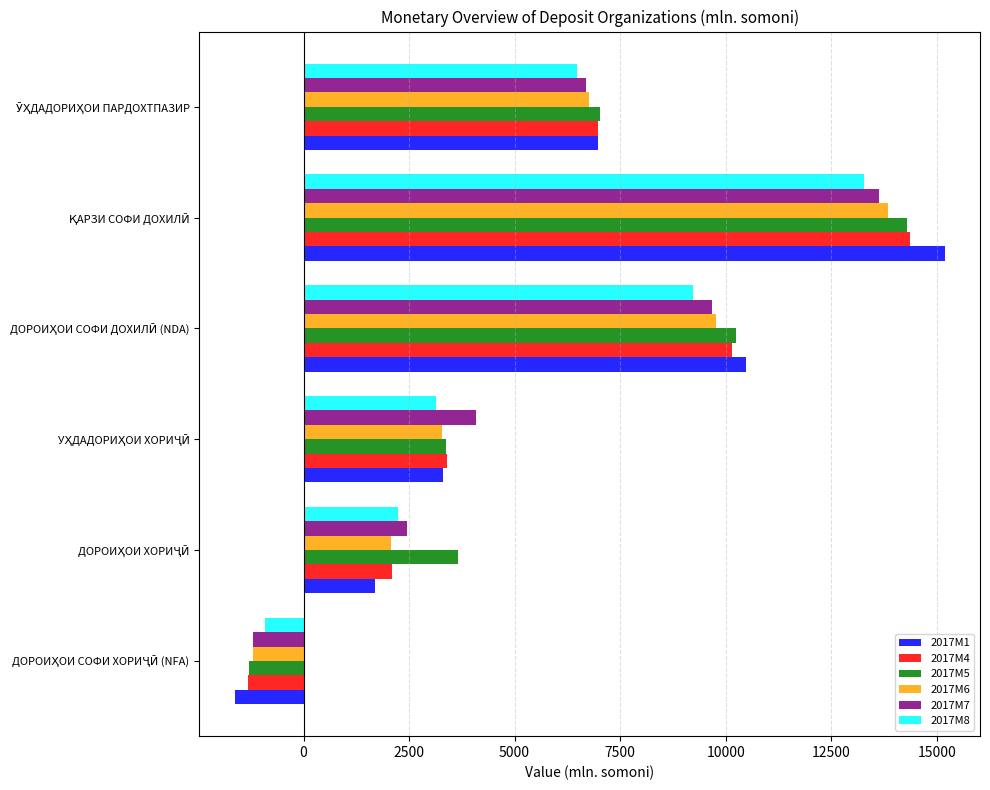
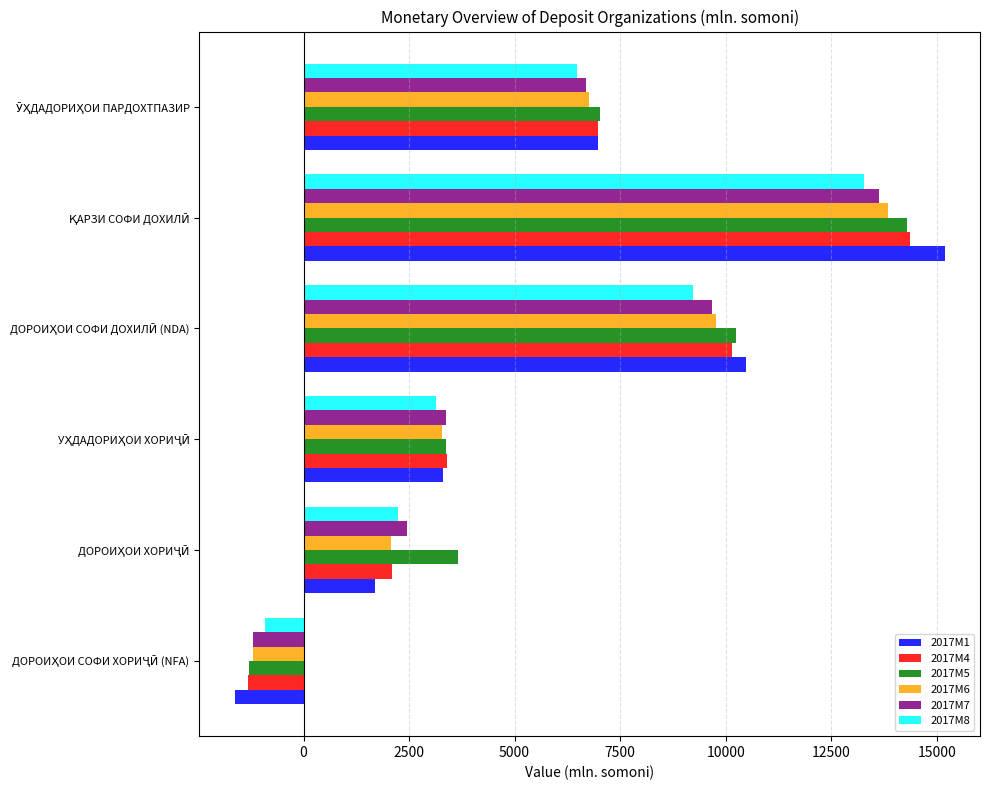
2017M7, УҲДАДОРИҲОИ ХОРИҶӢ: 4100 -> 3400
